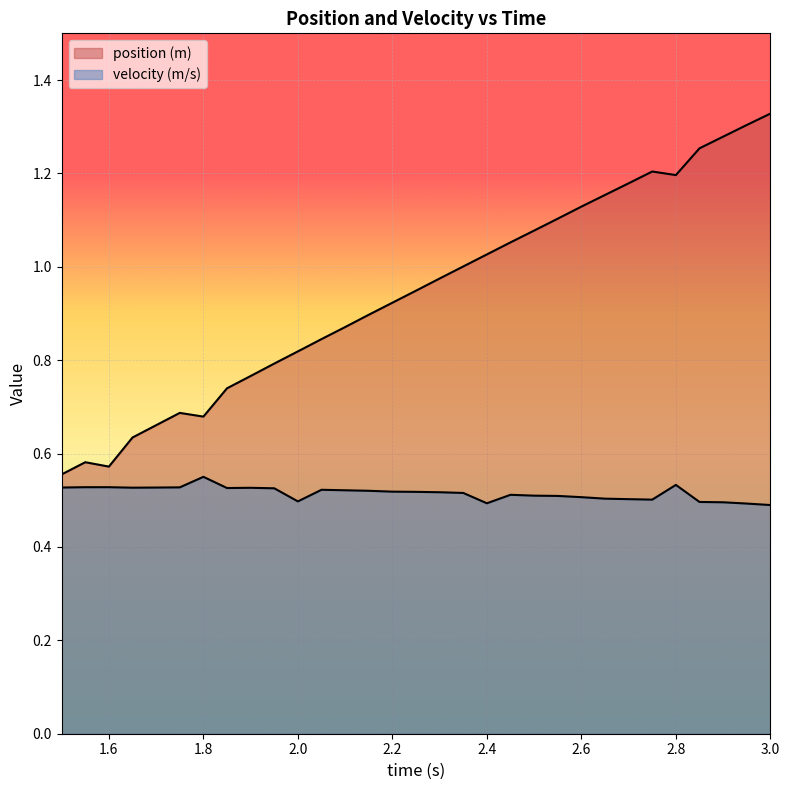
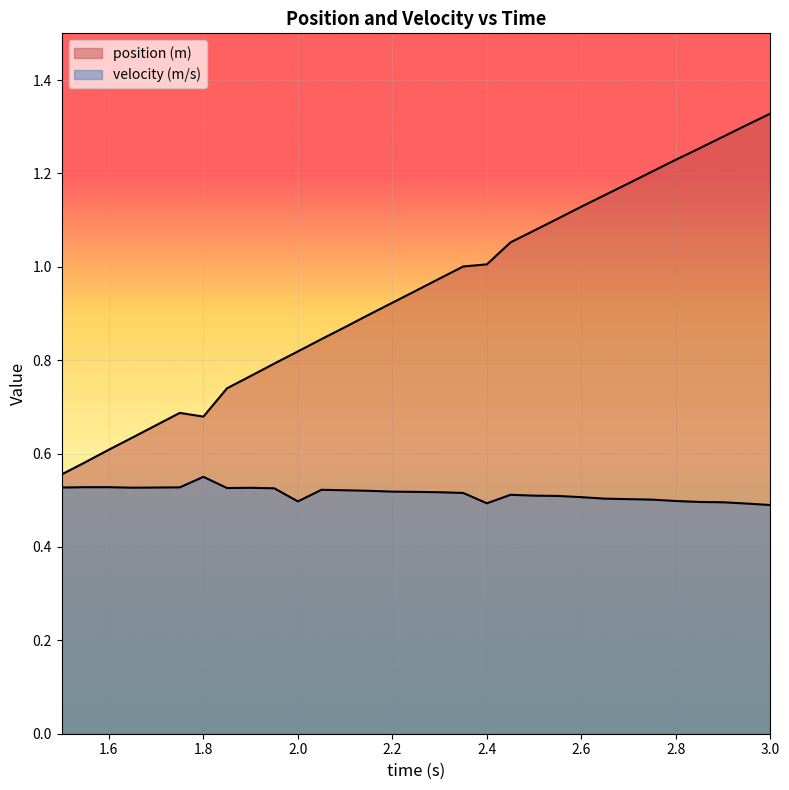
position (m), 1.6: 0.57 -> 0.61
position (m), 2.4: 1.03 -> 1.01
position (m), 2.8: 1.20 -> 1.23
velocity (m/s), 2.8: 0.53 -> 0.50
